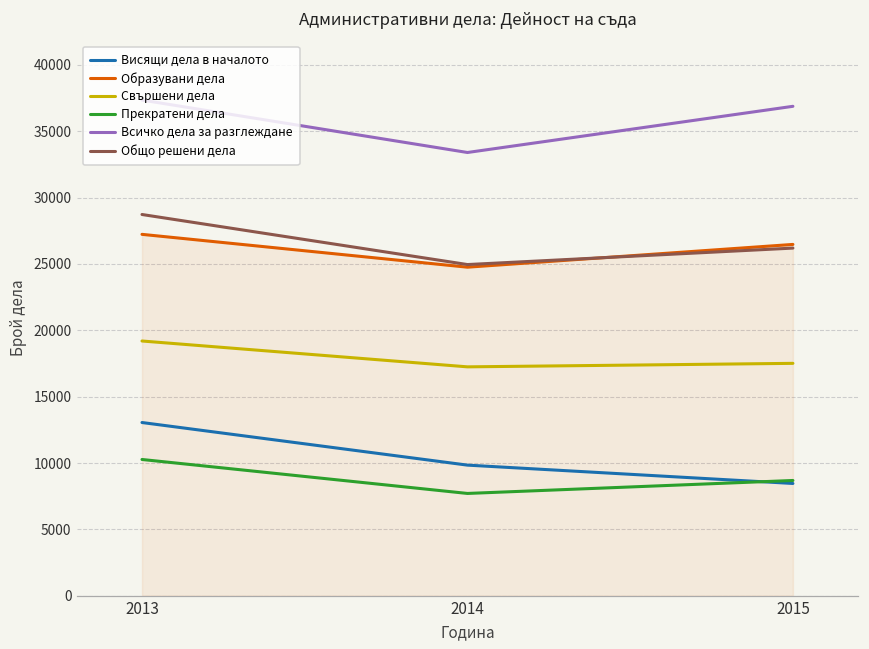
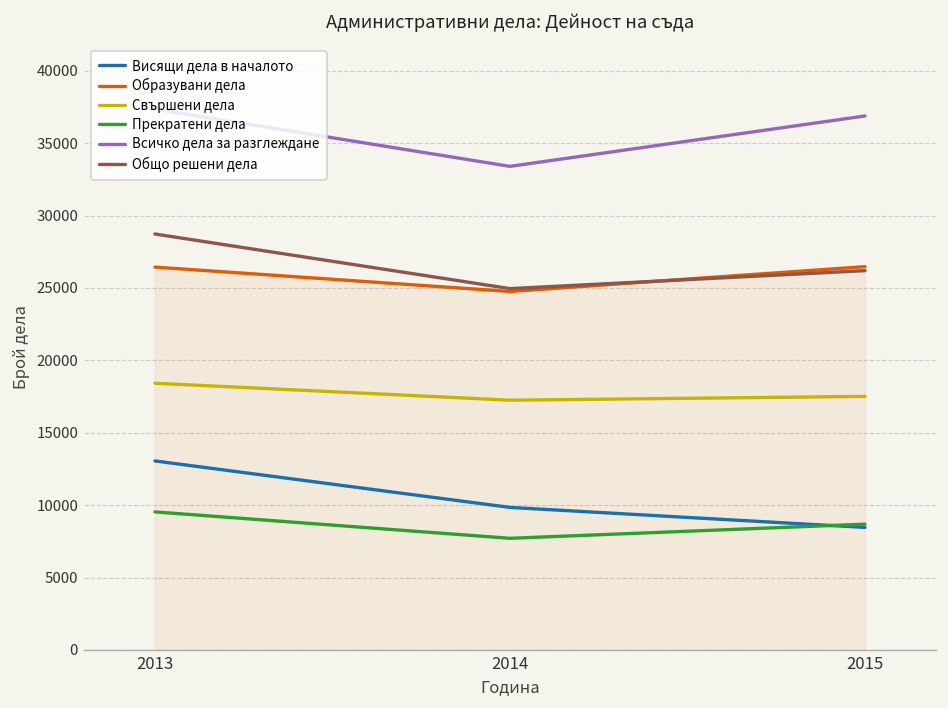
Образувани дела, 2013: 27200 -> 26400
Свършени дела, 2013: 19200 -> 18400
Прекратени дела, 2013: 10300 -> 9500
